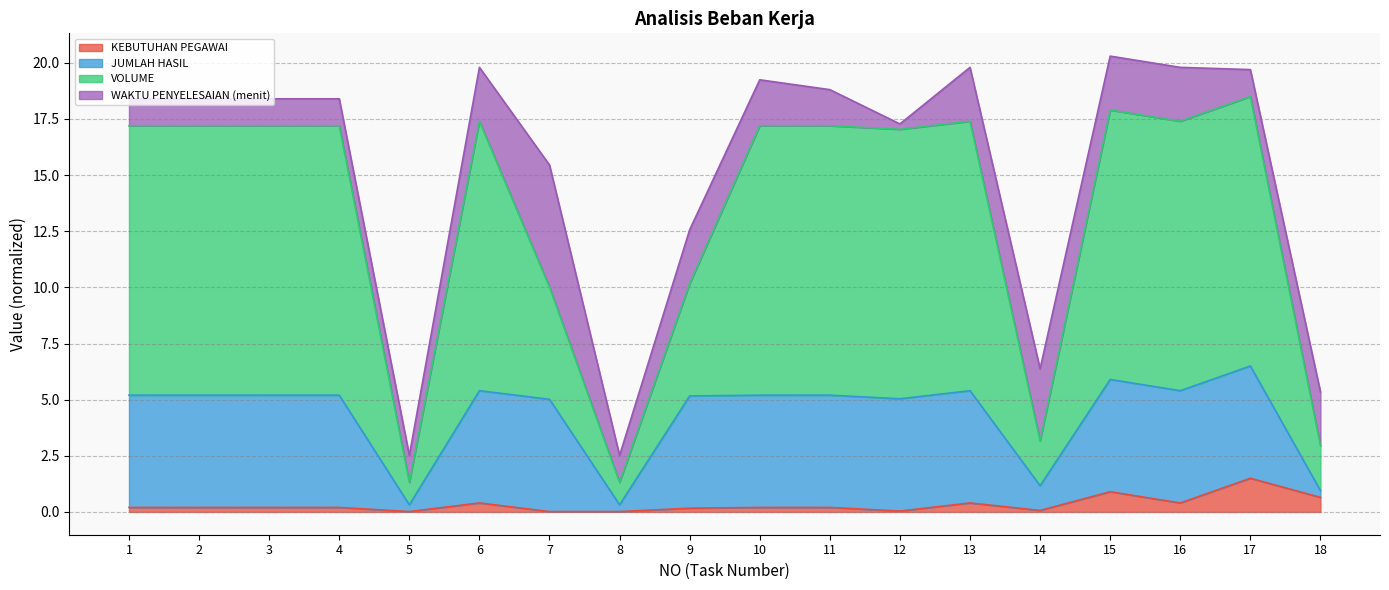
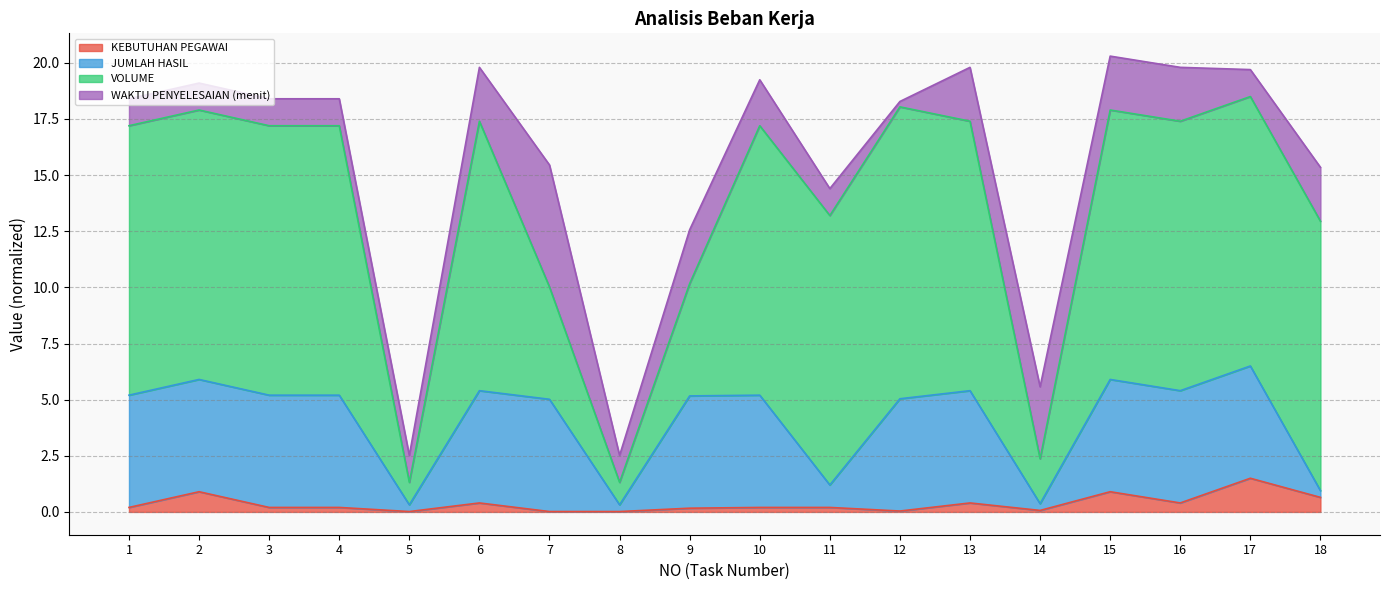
KEBUTUHAN PEGAWAI, 2: 0.2 -> 0.9
JUMLAH HASIL, 11: 5.0 -> 1.0
WAKTU PENYELESAIAN (menit), 11: 1.6 -> 1.2
VOLUME, 12: 12 -> 13
JUMLAH HASIL, 14: 1.1 -> 0.3
VOLUME, 18: 2 -> 12
